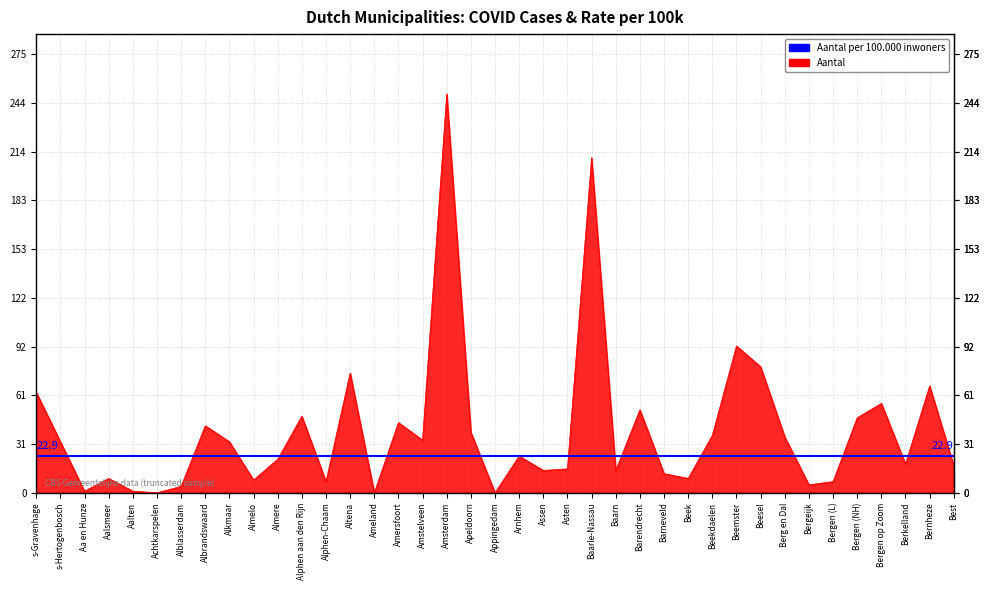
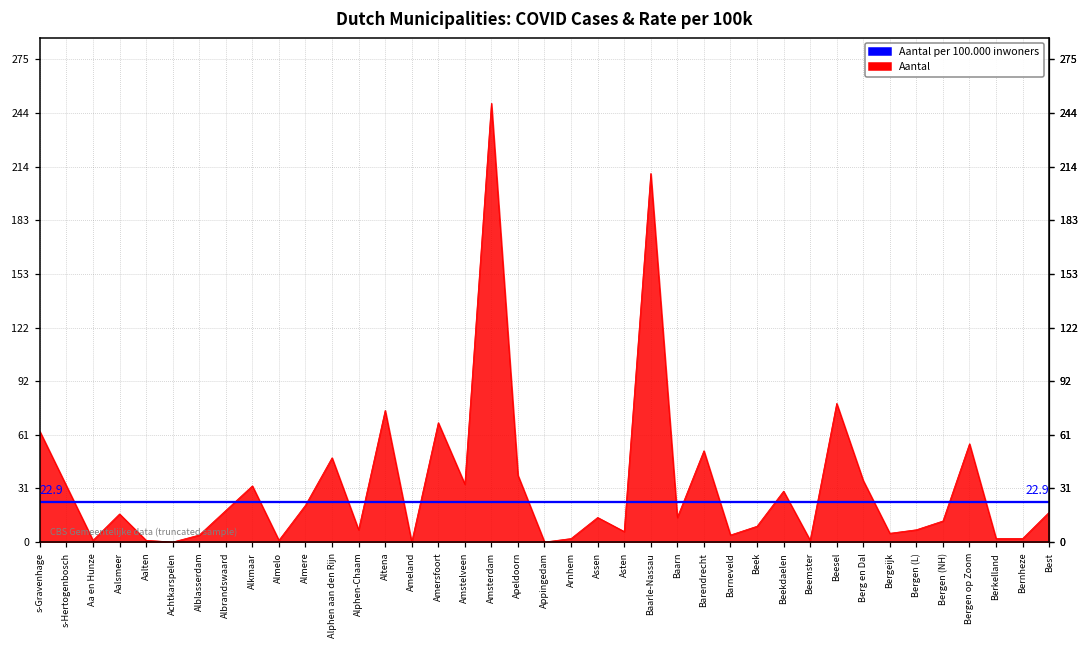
Aalsmeer: 9 -> 16
Albrandswaard: 42 -> 18
Almelo: 8 -> 1
Amersfoort: 44 -> 68
Arnhem: 23 -> 2
Asten: 15 -> 6
Barneveld: 12 -> 4
Beekdaelen: 36 -> 29
Beemster: 92 -> 1
Bergen (NH): 47 -> 12
Berkelland: 18 -> 2
Bernheze: 67 -> 2
